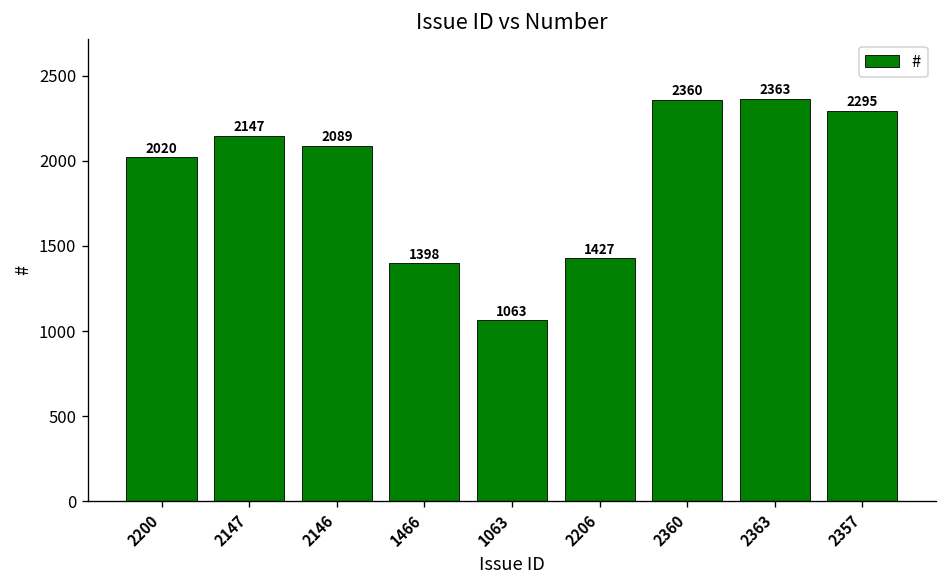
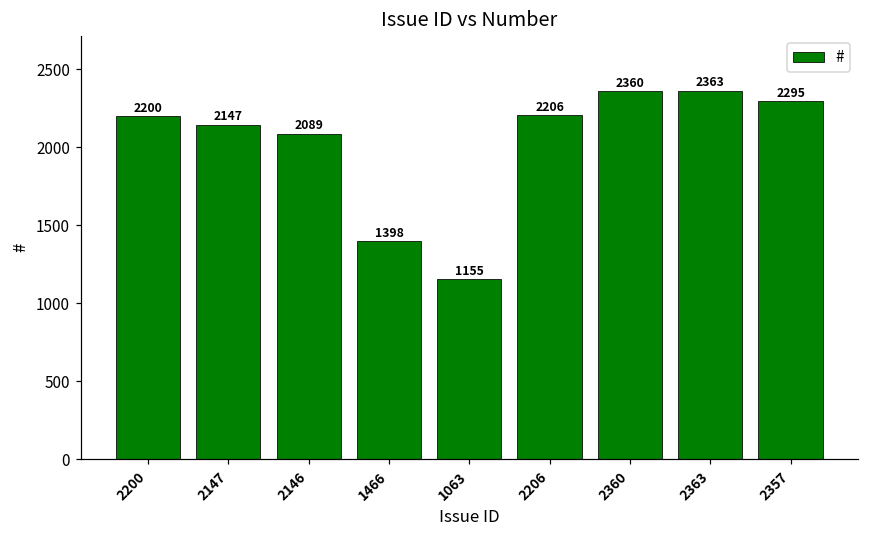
2200: 2020 -> 2200
1063: 1063 -> 1155
2206: 1427 -> 2206
